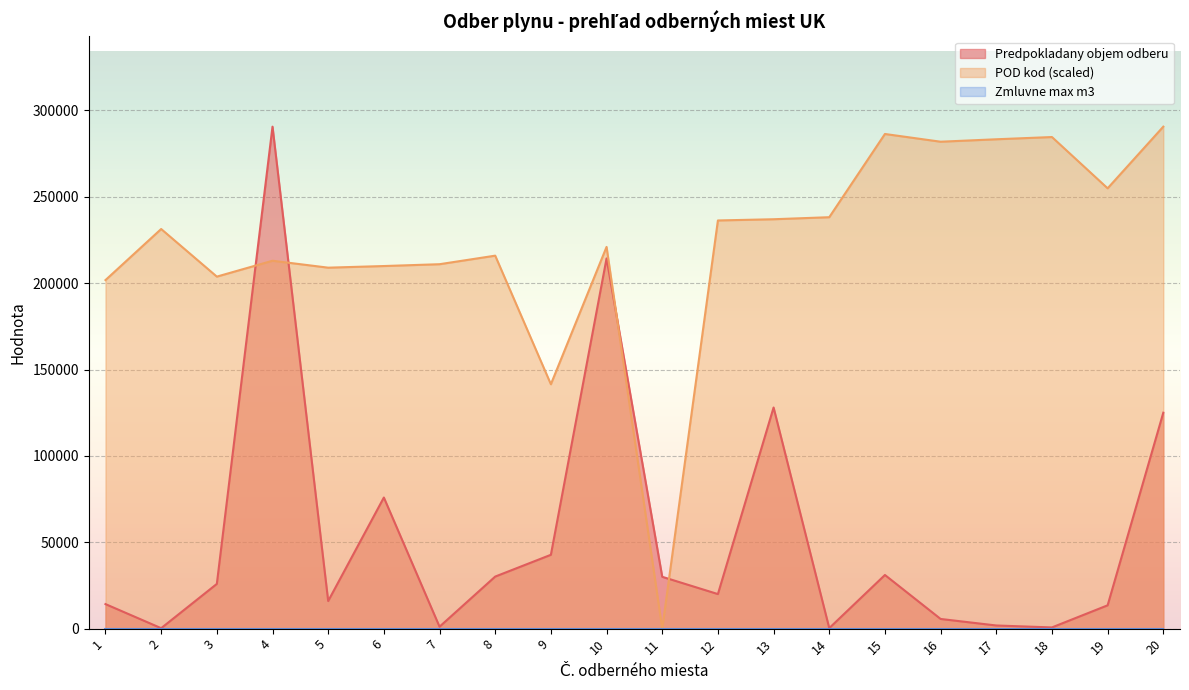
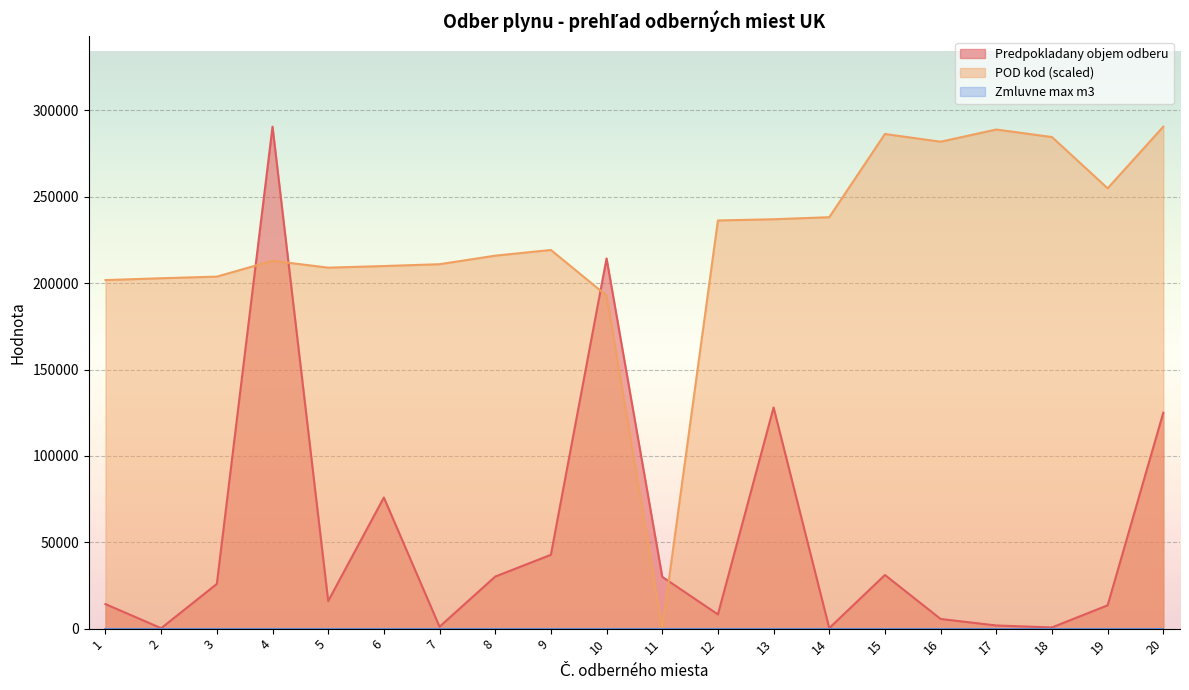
POD kod (scaled), 2: 231000 -> 203000
POD kod (scaled), 9: 141000 -> 219000
POD kod (scaled), 10: 221000 -> 193000
Predpokladany objem odberu, 12: 20000 -> 8000
POD kod (scaled), 17: 283000 -> 289000
